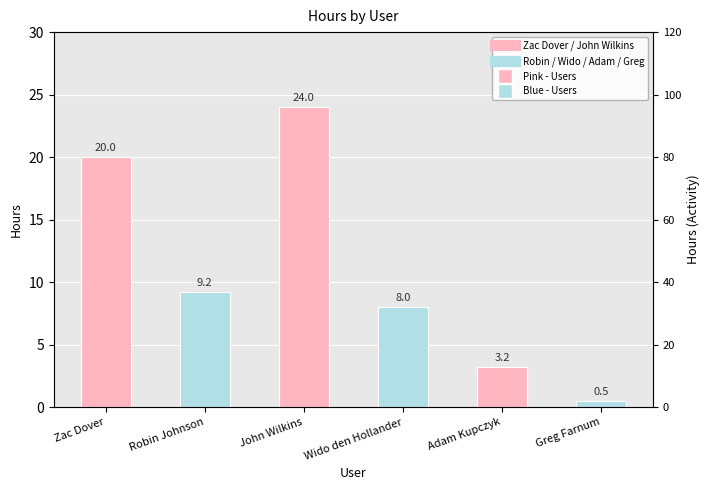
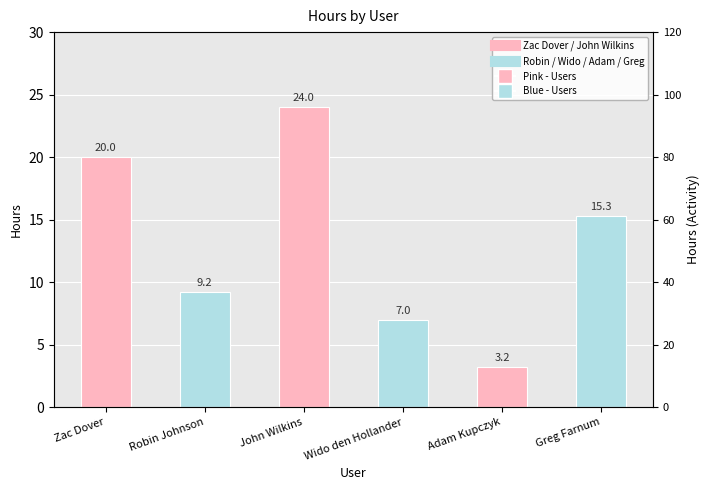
Wido den Hollander: 8.0 -> 7.0
Greg Farnum: 0.5 -> 15.3
